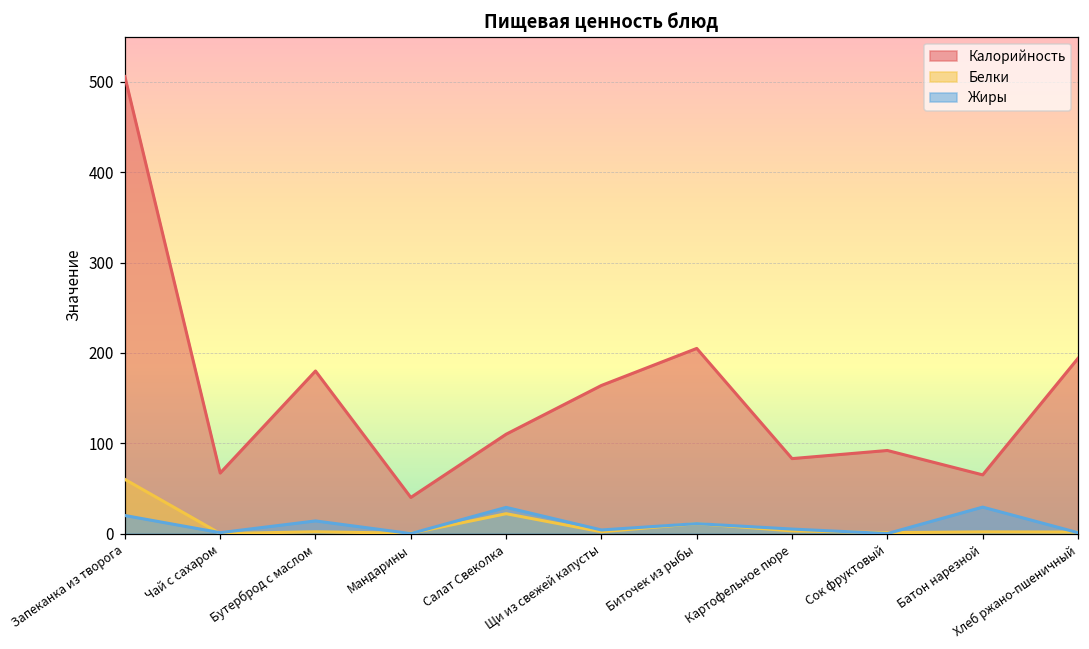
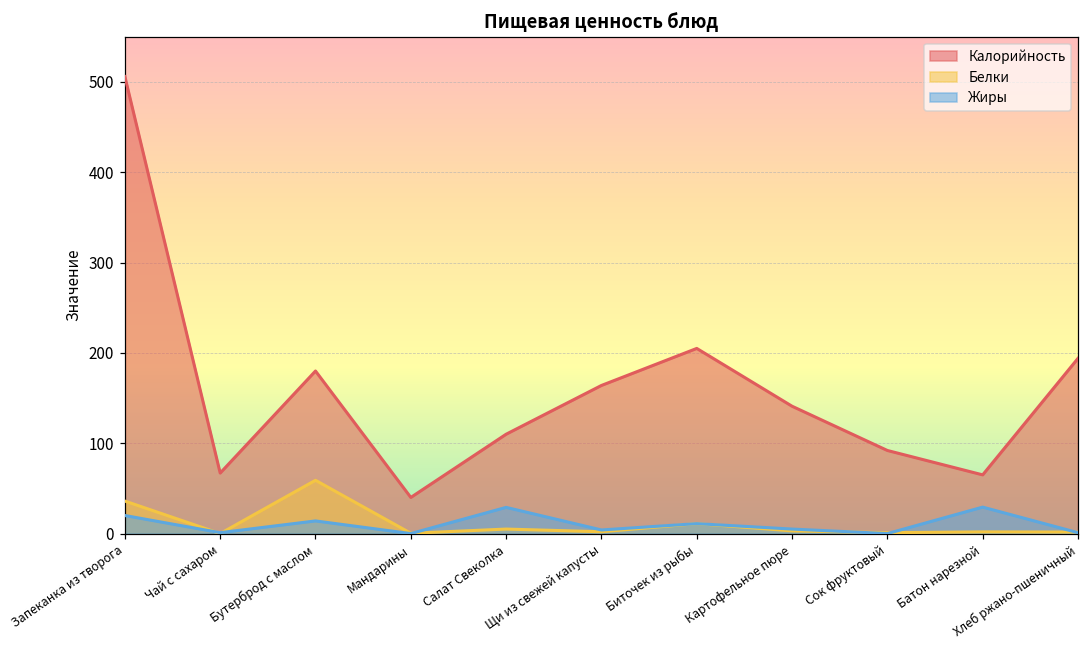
Белки, Запеканка из творога: 60 -> 40
Белки, Бутерброд с маслом: 0 -> 60
Белки, Салат Свеколка: 20 -> 10
Калорийность, Картофельное пюре: 80 -> 140
